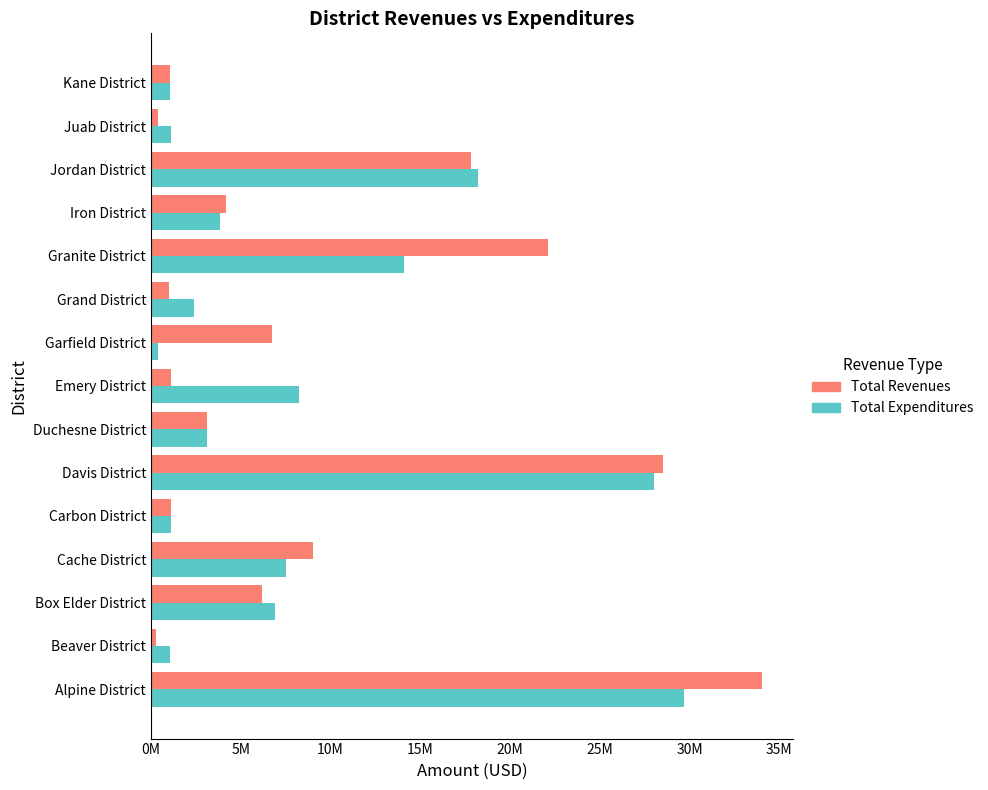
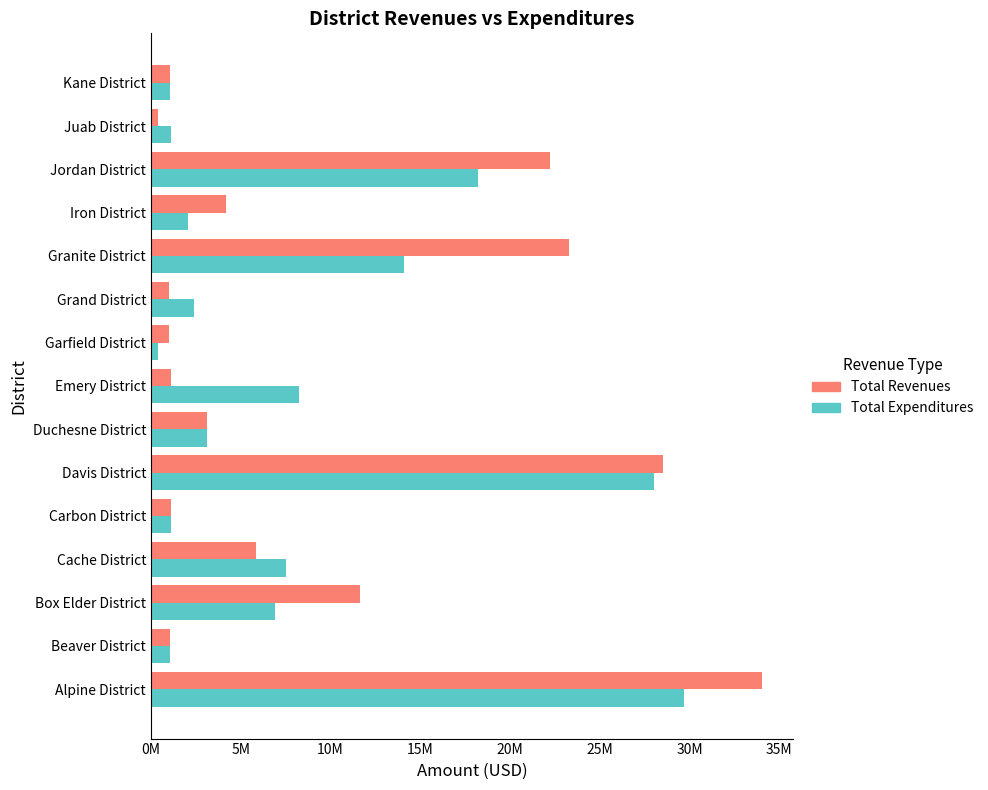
Total Revenues, Jordan District: 17800000 -> 22200000
Total Expenditures, Iron District: 3800000 -> 2000000
Total Revenues, Granite District: 22100000 -> 23300000
Total Revenues, Garfield District: 6800000 -> 1000000
Total Revenues, Cache District: 9000000 -> 5800000
Total Revenues, Box Elder District: 6200000 -> 11700000
Total Revenues, Beaver District: 300000 -> 1000000
